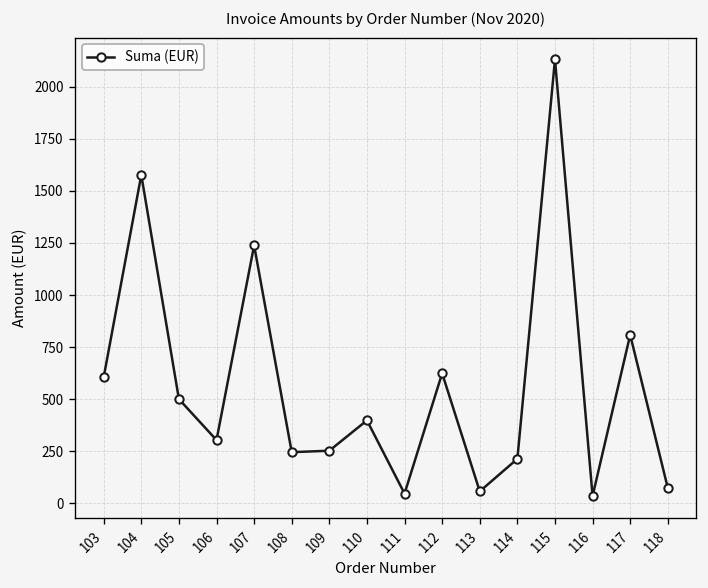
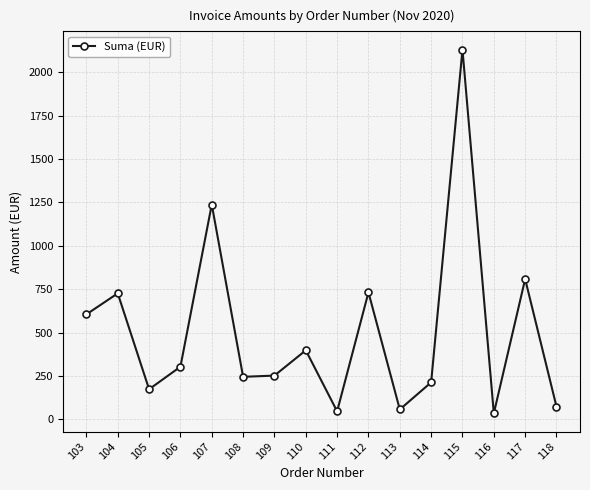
104: 1580 -> 730
105: 500 -> 170
112: 620 -> 730
